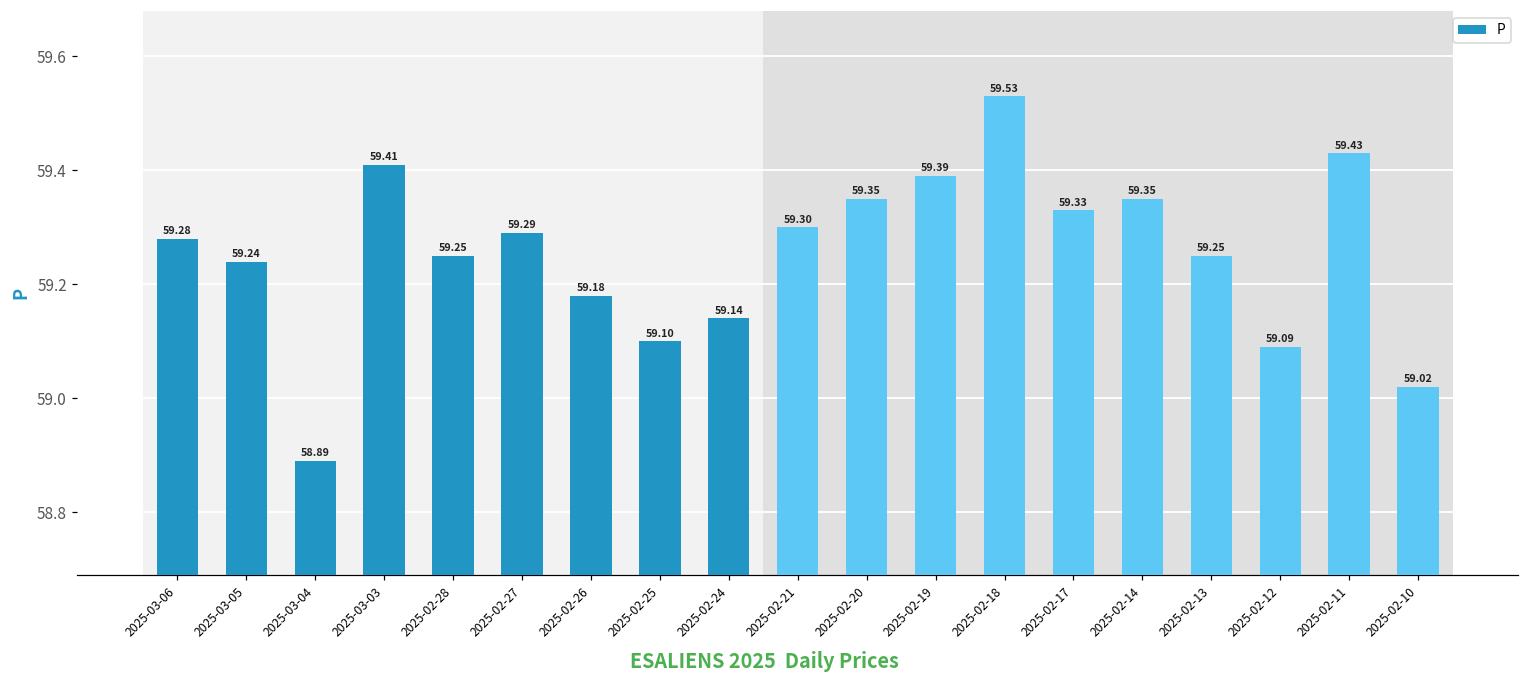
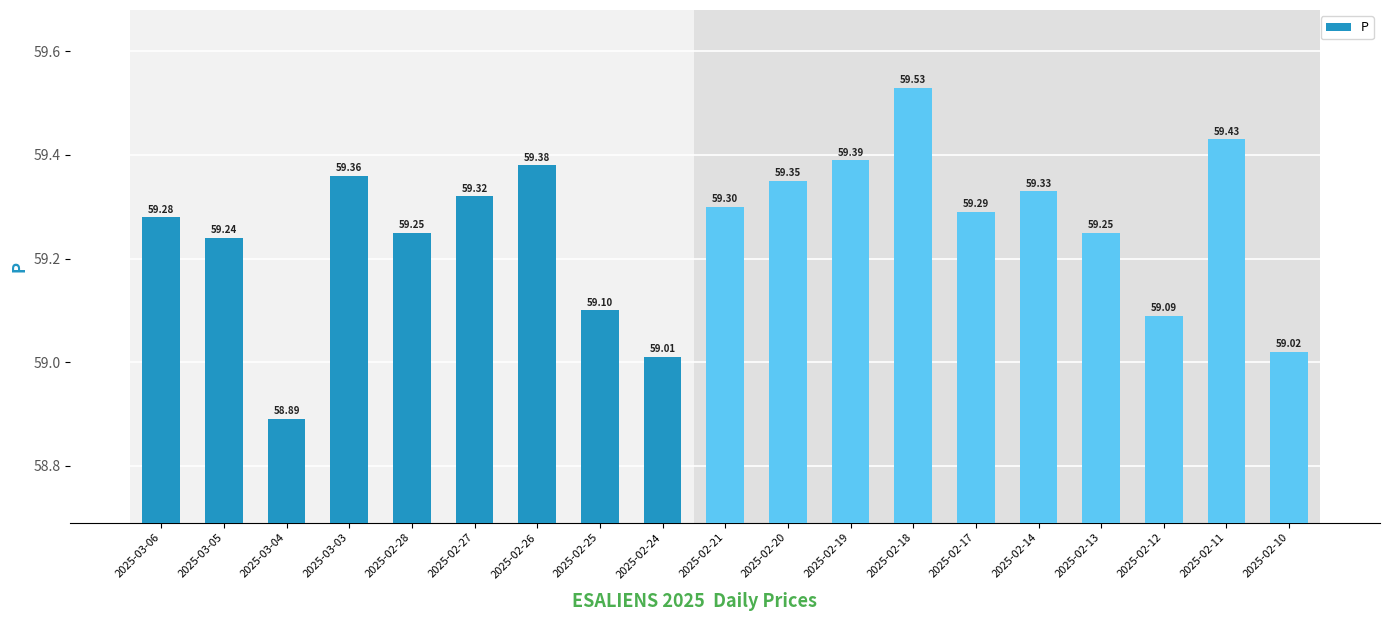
2025-03-03: 59.41 -> 59.36
2025-02-27: 59.29 -> 59.32
2025-02-26: 59.18 -> 59.38
2025-02-24: 59.14 -> 59.01
2025-02-17: 59.33 -> 59.29
2025-02-14: 59.35 -> 59.33
